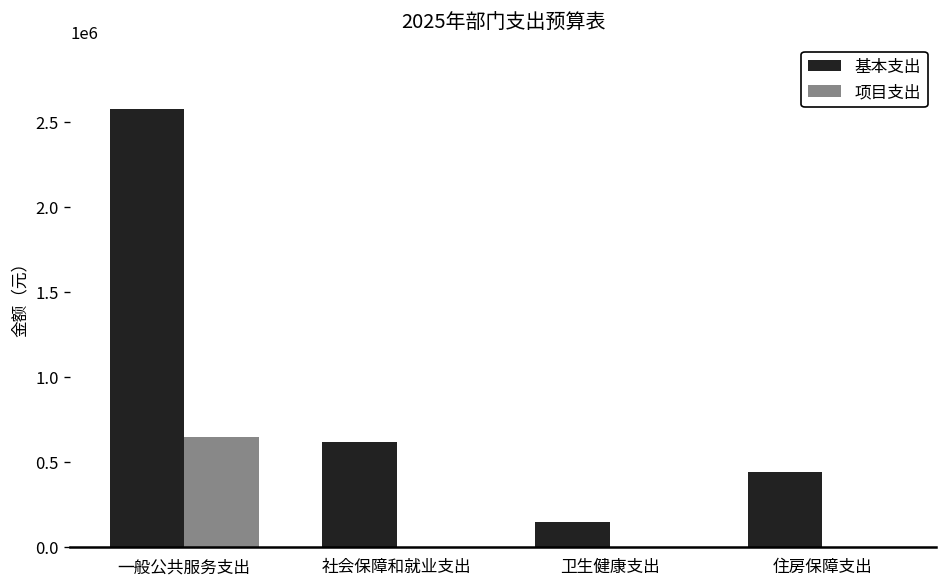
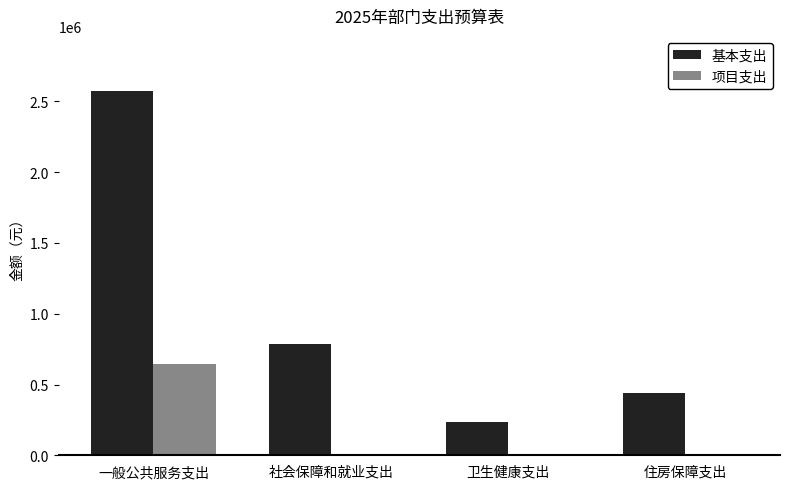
基本支出, 社会保障和就业支出: 620000 -> 780000
基本支出, 卫生健康支出: 150000 -> 230000
